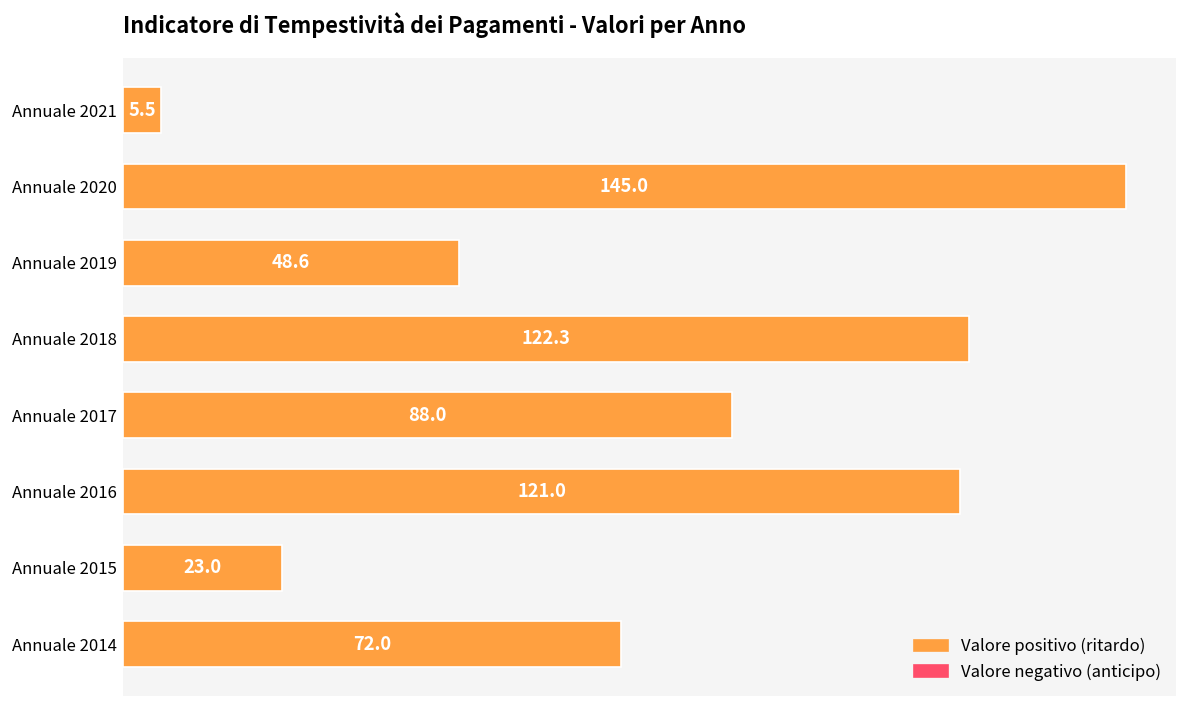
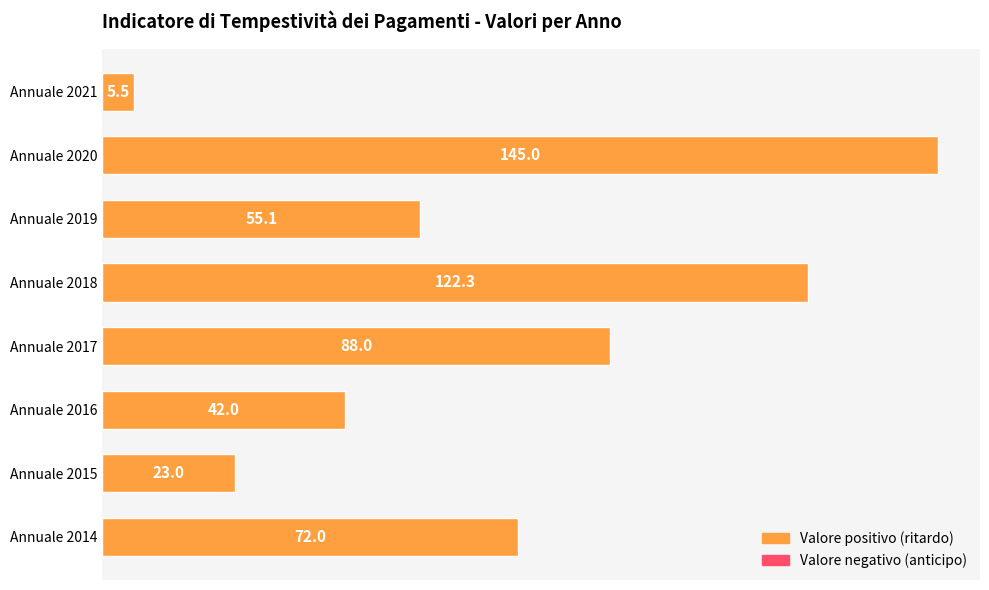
Annuale 2019: 48.6 -> 55.1
Annuale 2016: 121.0 -> 42.0
